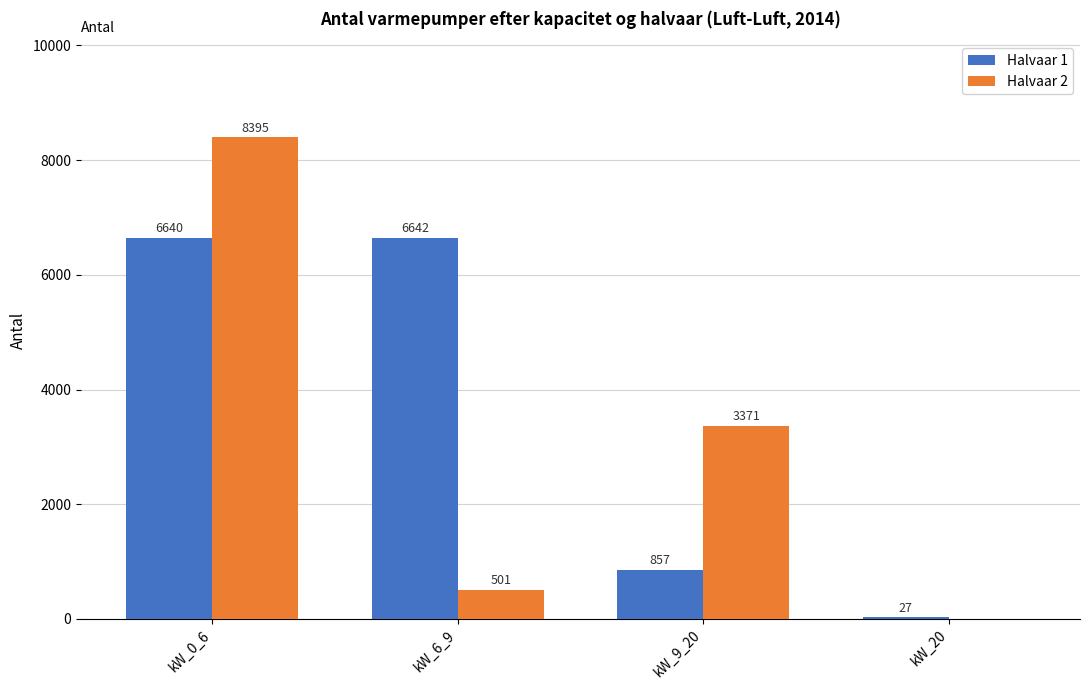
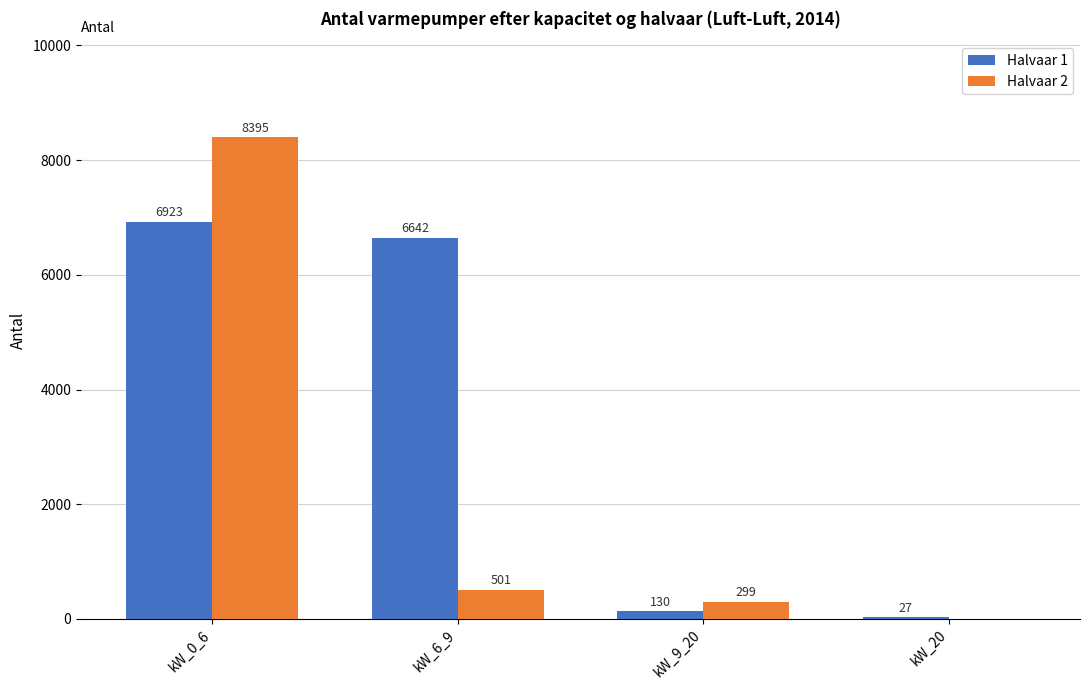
Halvaar 1, kW_0_6: 6640 -> 6923
Halvaar 1, kW_9_20: 857 -> 130
Halvaar 2, kW_9_20: 3371 -> 299
